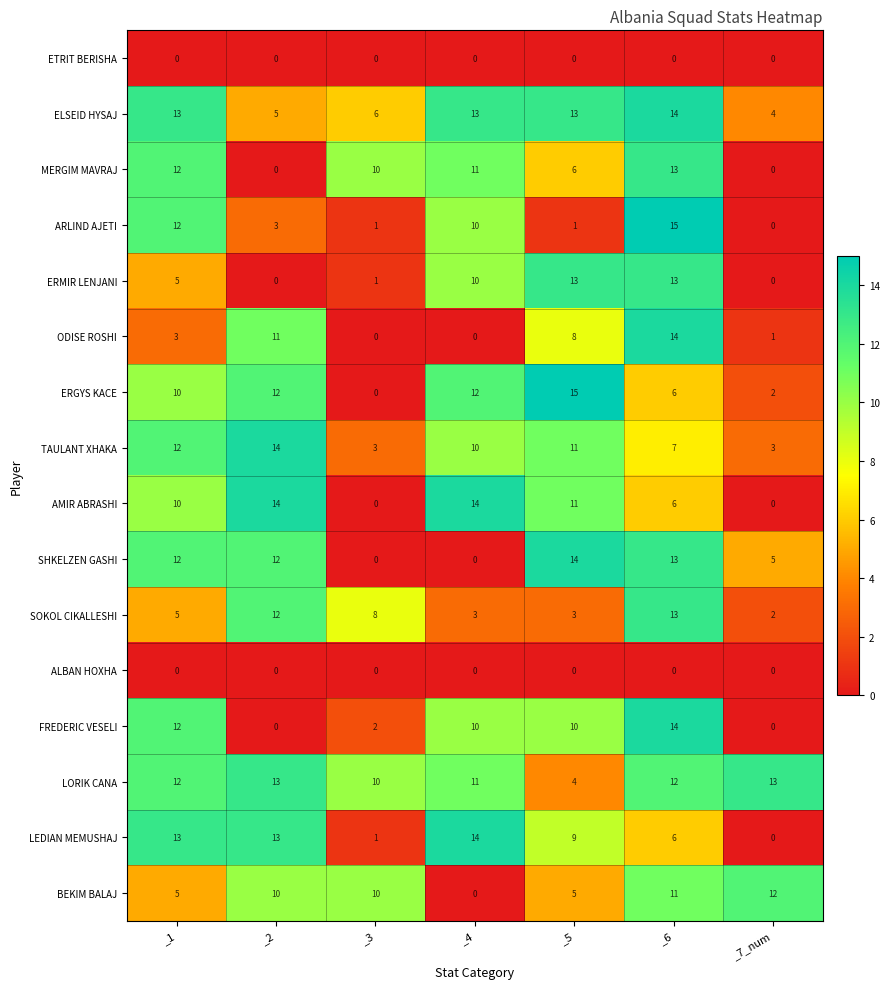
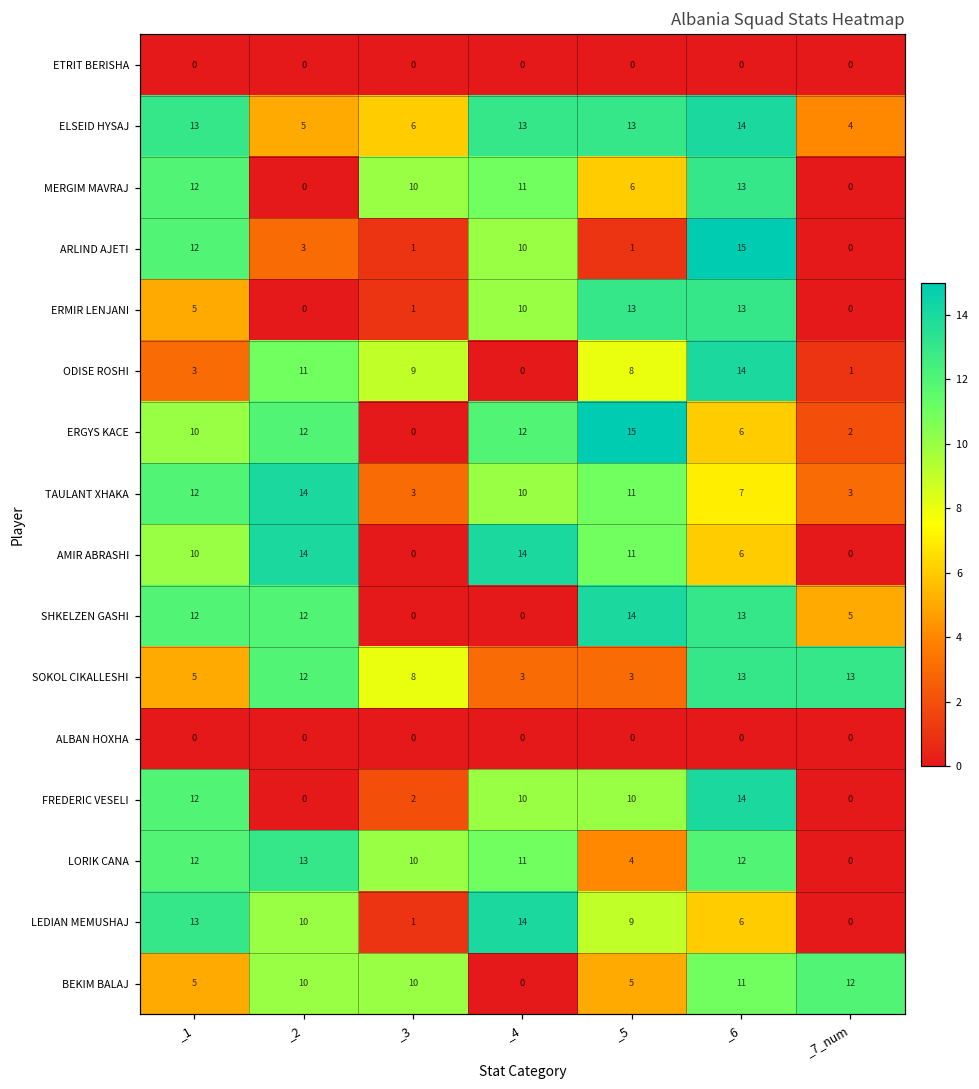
ODISE ROSHI, _3: 0 -> 9
SOKOL CIKALLESHI, _7_num: 2 -> 13
LORIK CANA, _7_num: 13 -> 0
LEDIAN MEMUSHAJ, _2: 13 -> 10
